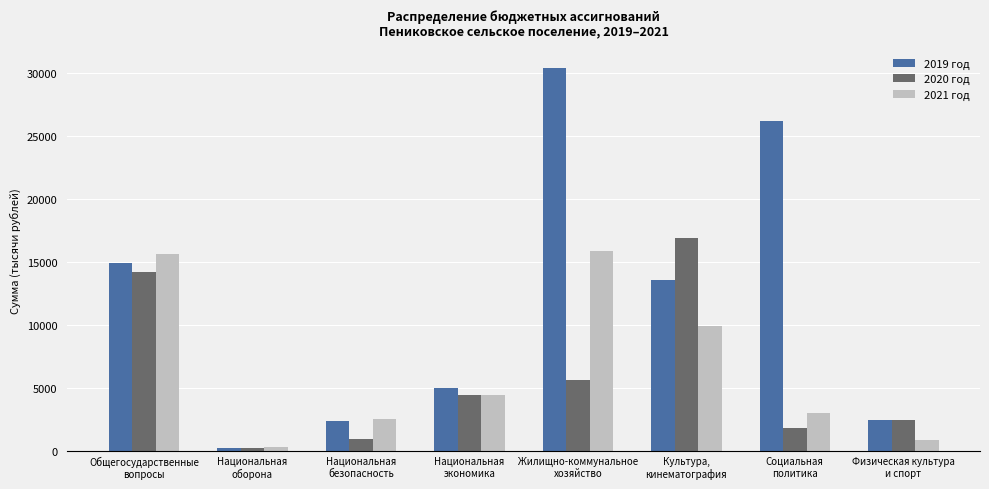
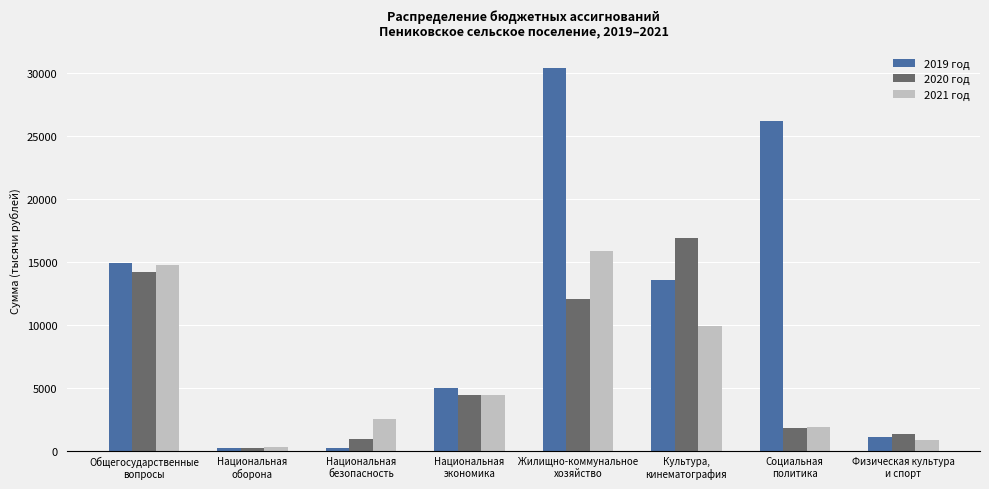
2021 год, Общегосударственные вопросы: 15600 -> 14800
2019 год, Национальная безопасность: 2400 -> 200
2020 год, Жилищно-коммунальное хозяйство: 5600 -> 12000
2021 год, Социальная политика: 3000 -> 1900
2019 год, Физическая культура и спорт: 2500 -> 1100
2020 год, Физическая культура и спорт: 2400 -> 1300
